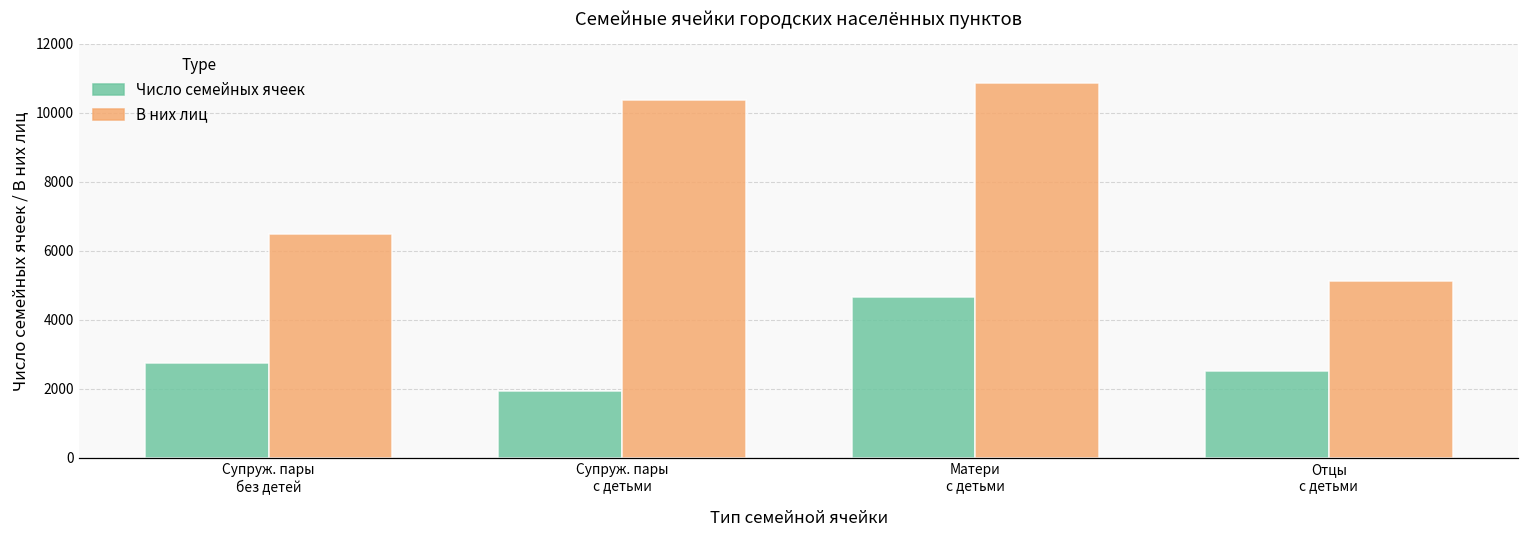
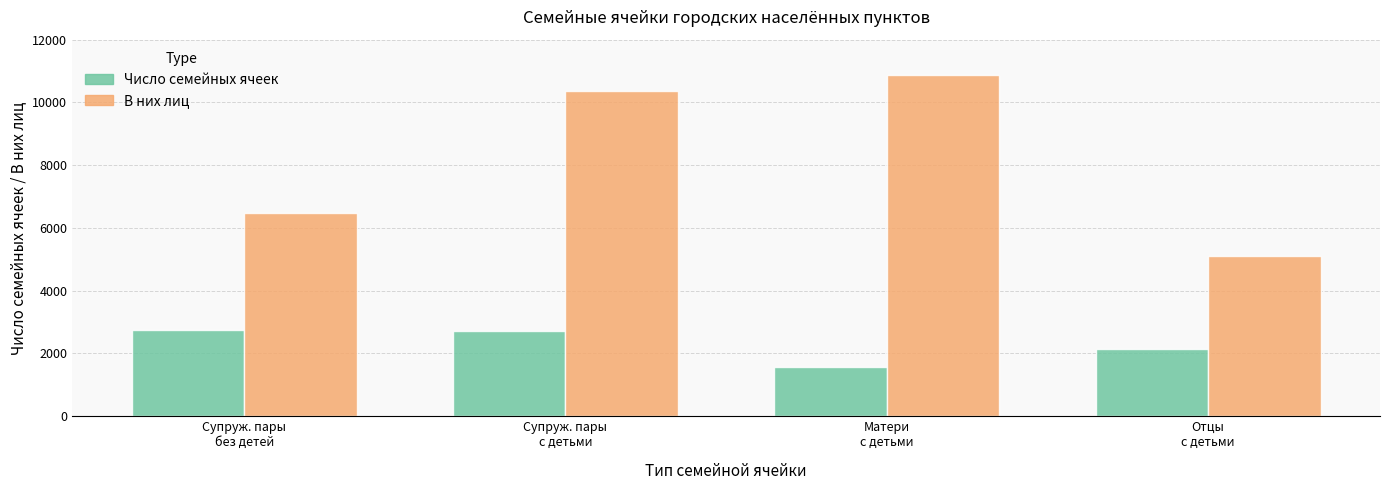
Число семейных ячеек, Супруж. пары с детьми: 1900 -> 2700
Число семейных ячеек, Матери с детьми: 4700 -> 1600
Число семейных ячеек, Отцы с детьми: 2500 -> 2200
